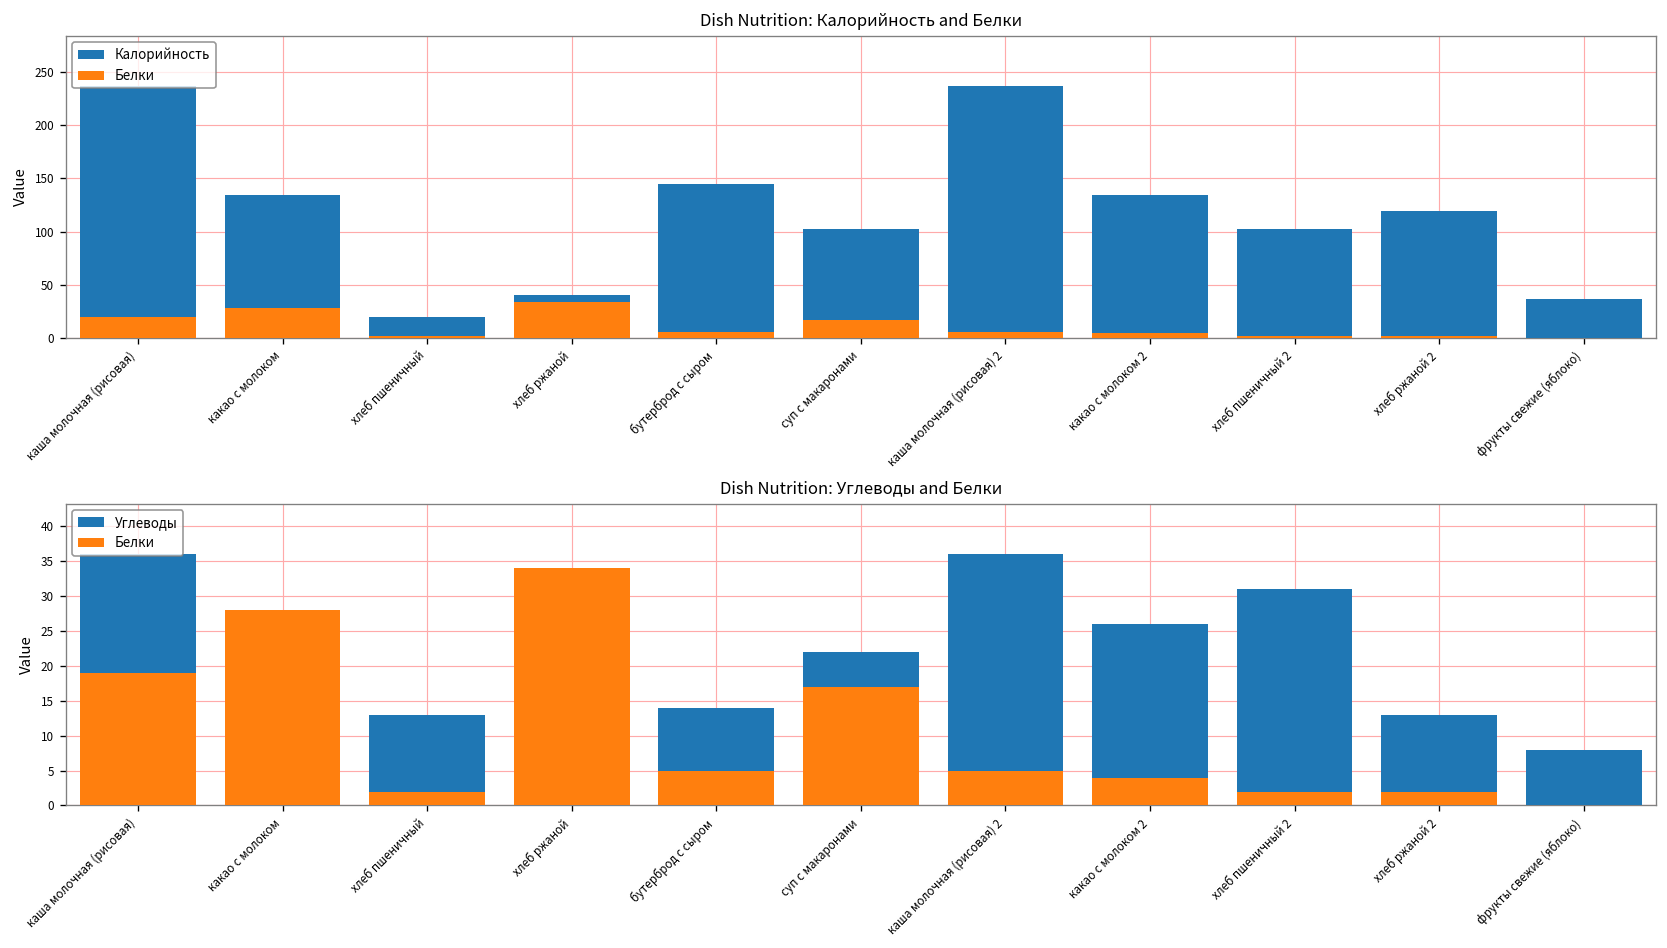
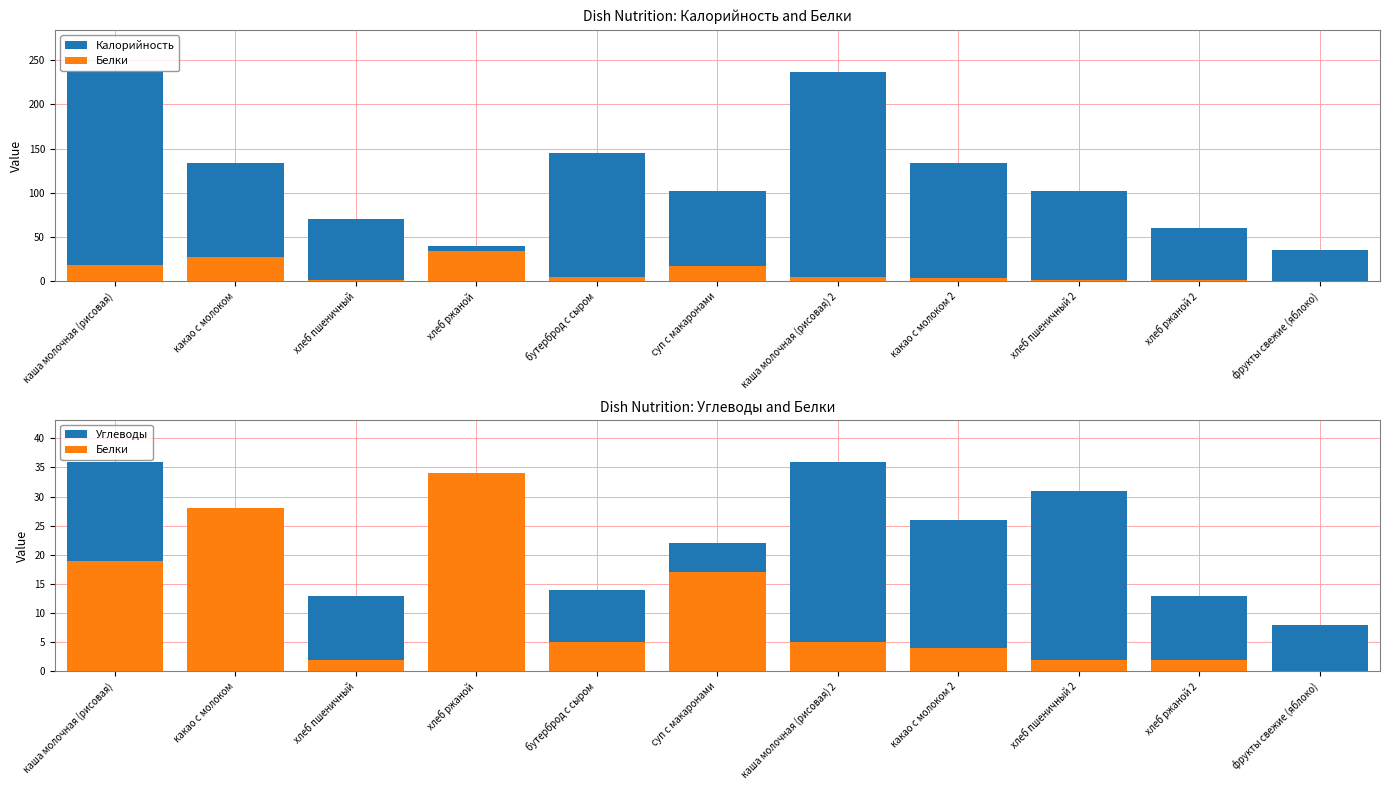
Dish Nutrition: Калорийность and Белки, Калорийность, хлеб пшеничный: 20 -> 70
Dish Nutrition: Калорийность and Белки, Калорийность, хлеб ржаной 2: 120 -> 60
